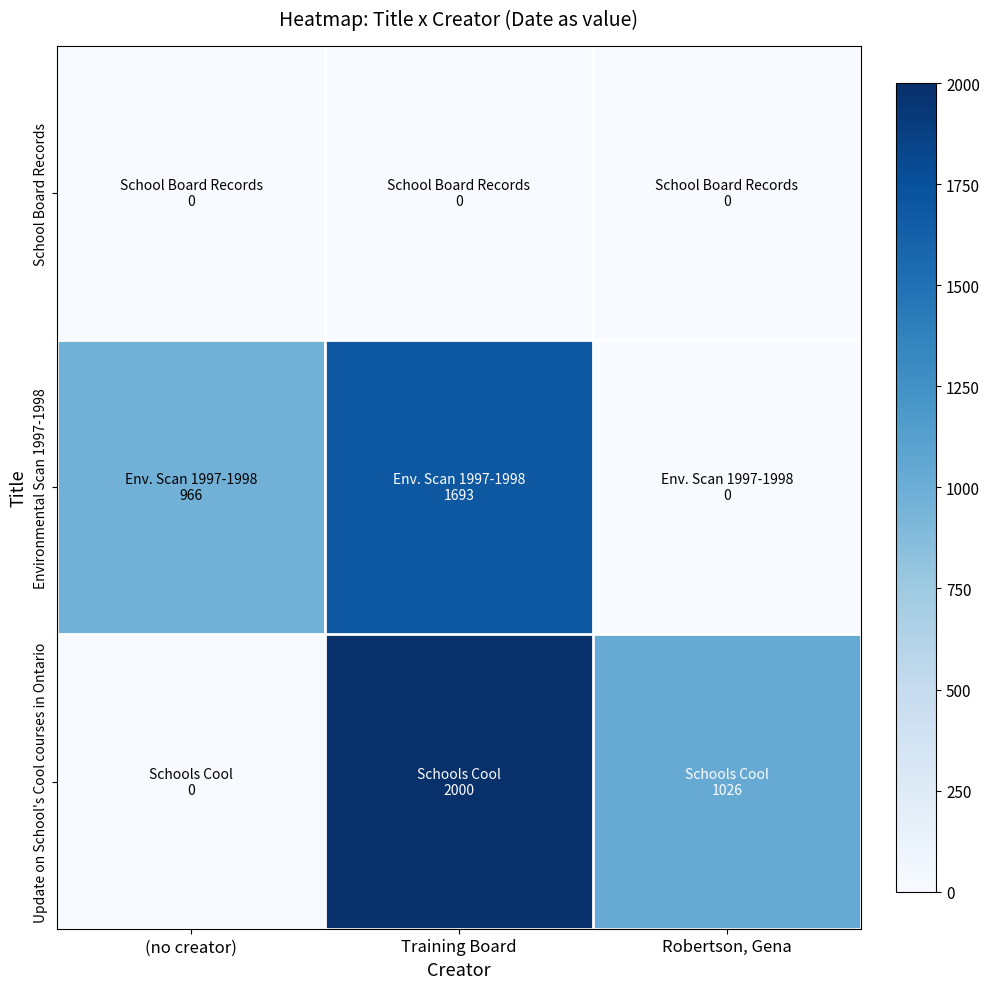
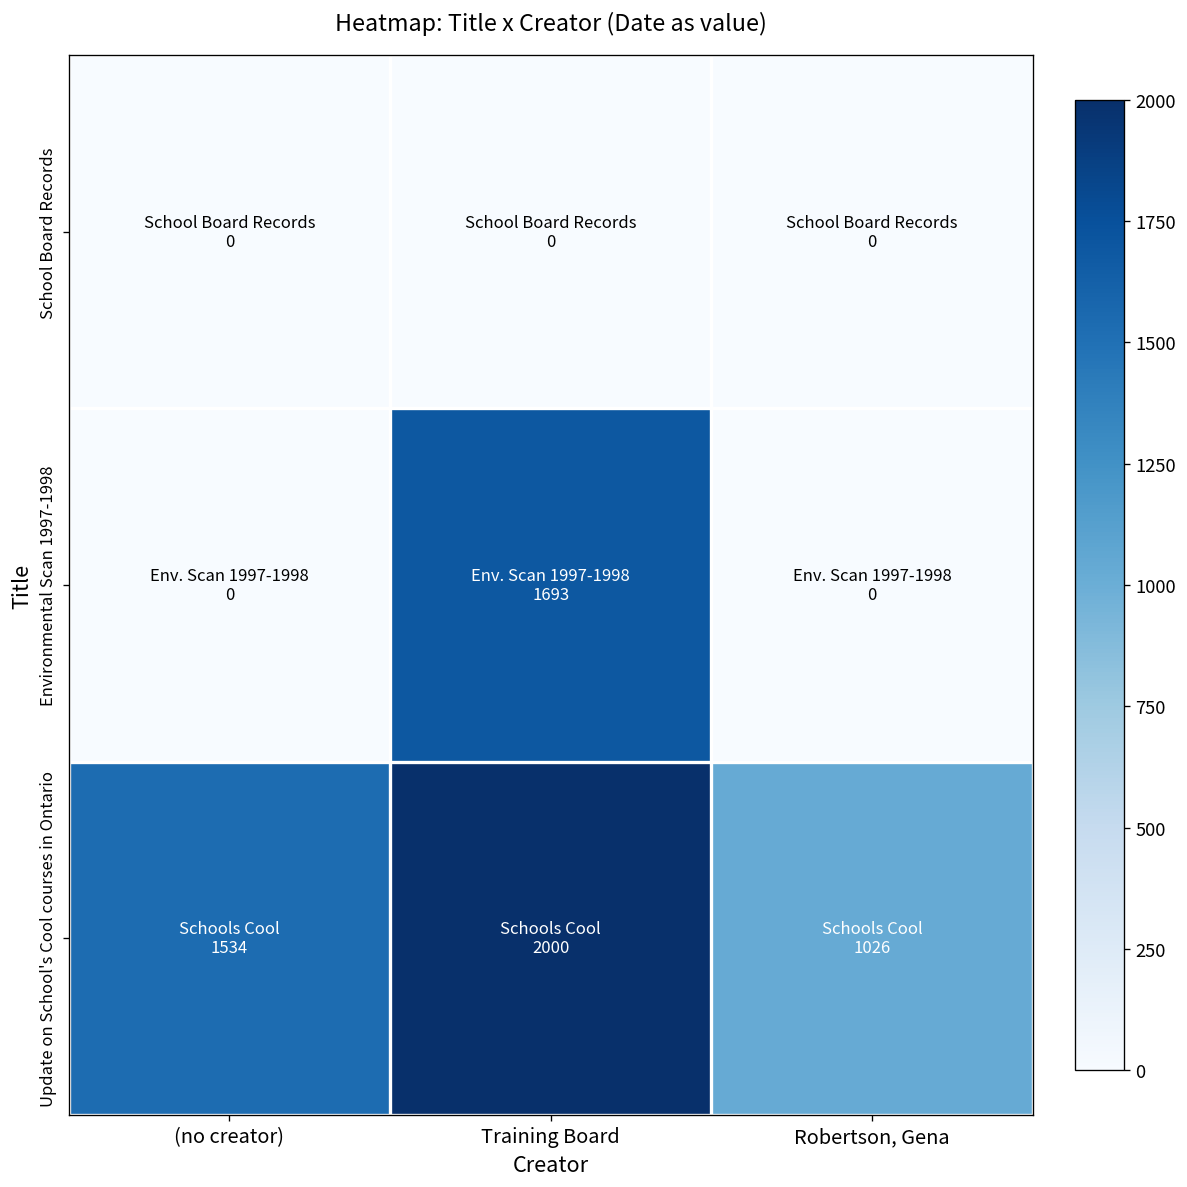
Environmental Scan 1997-1998, (no creator): 966 -> 0
Update on School's Cool courses in Ontario, (no creator): 0 -> 1534
